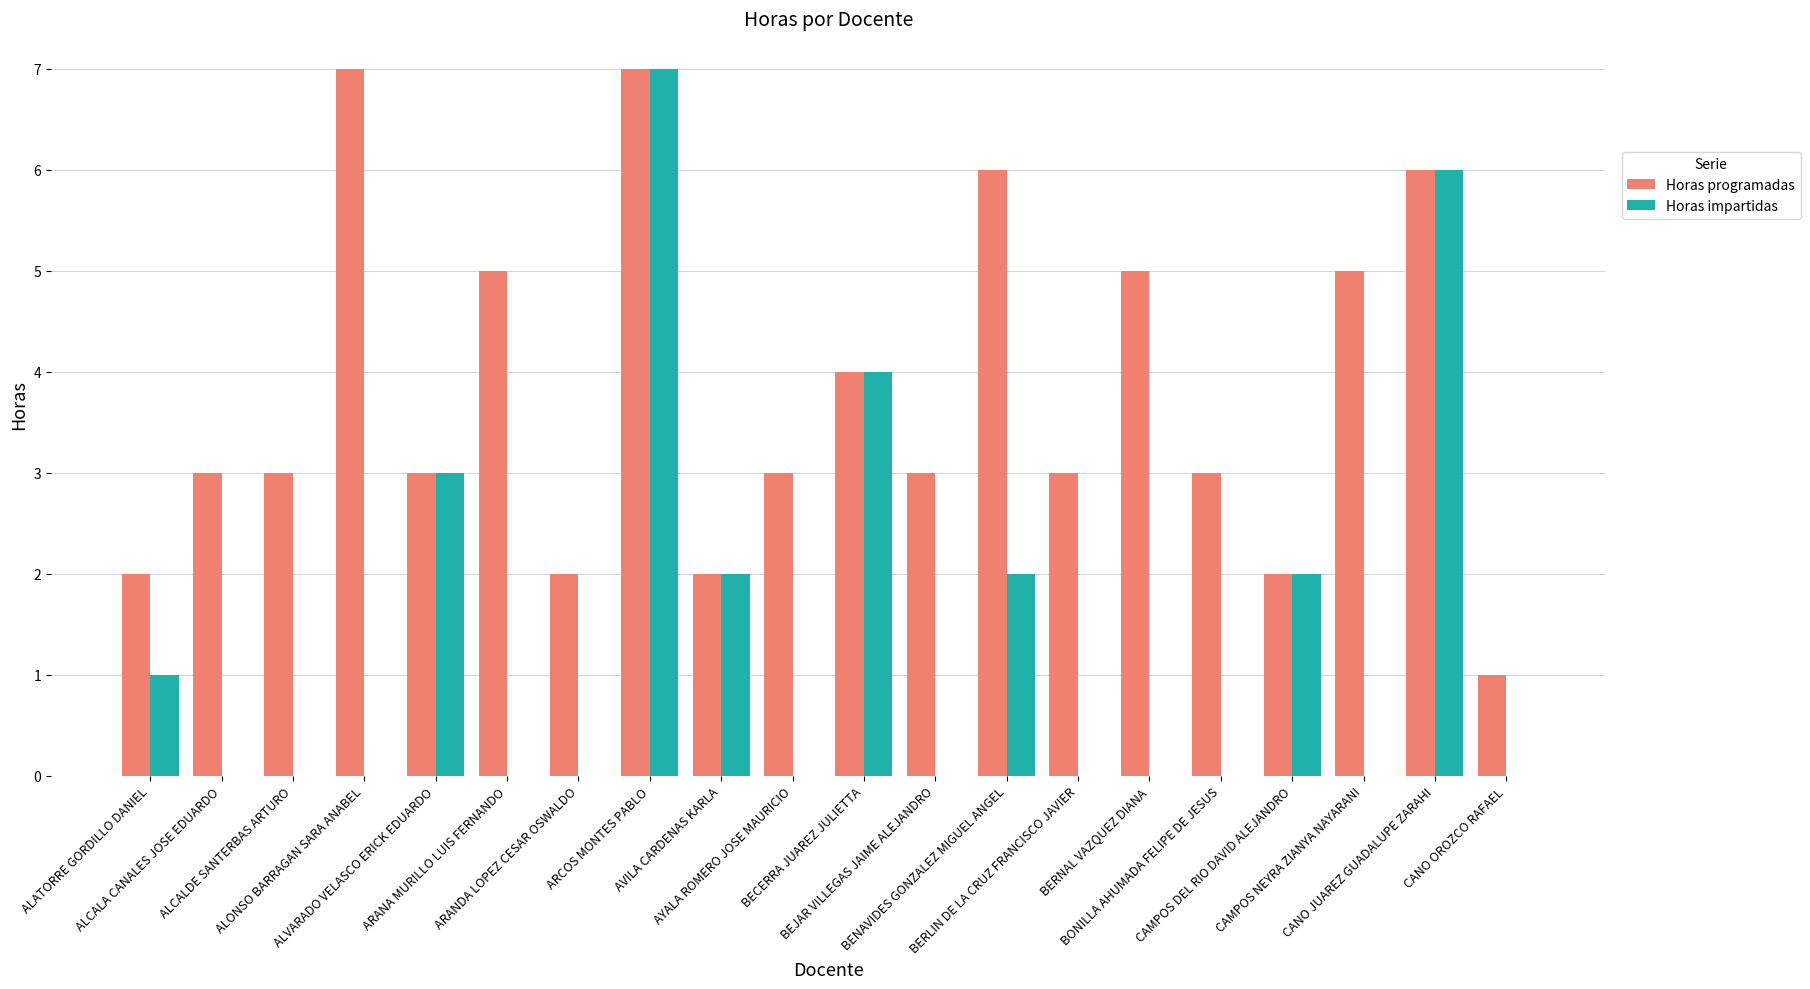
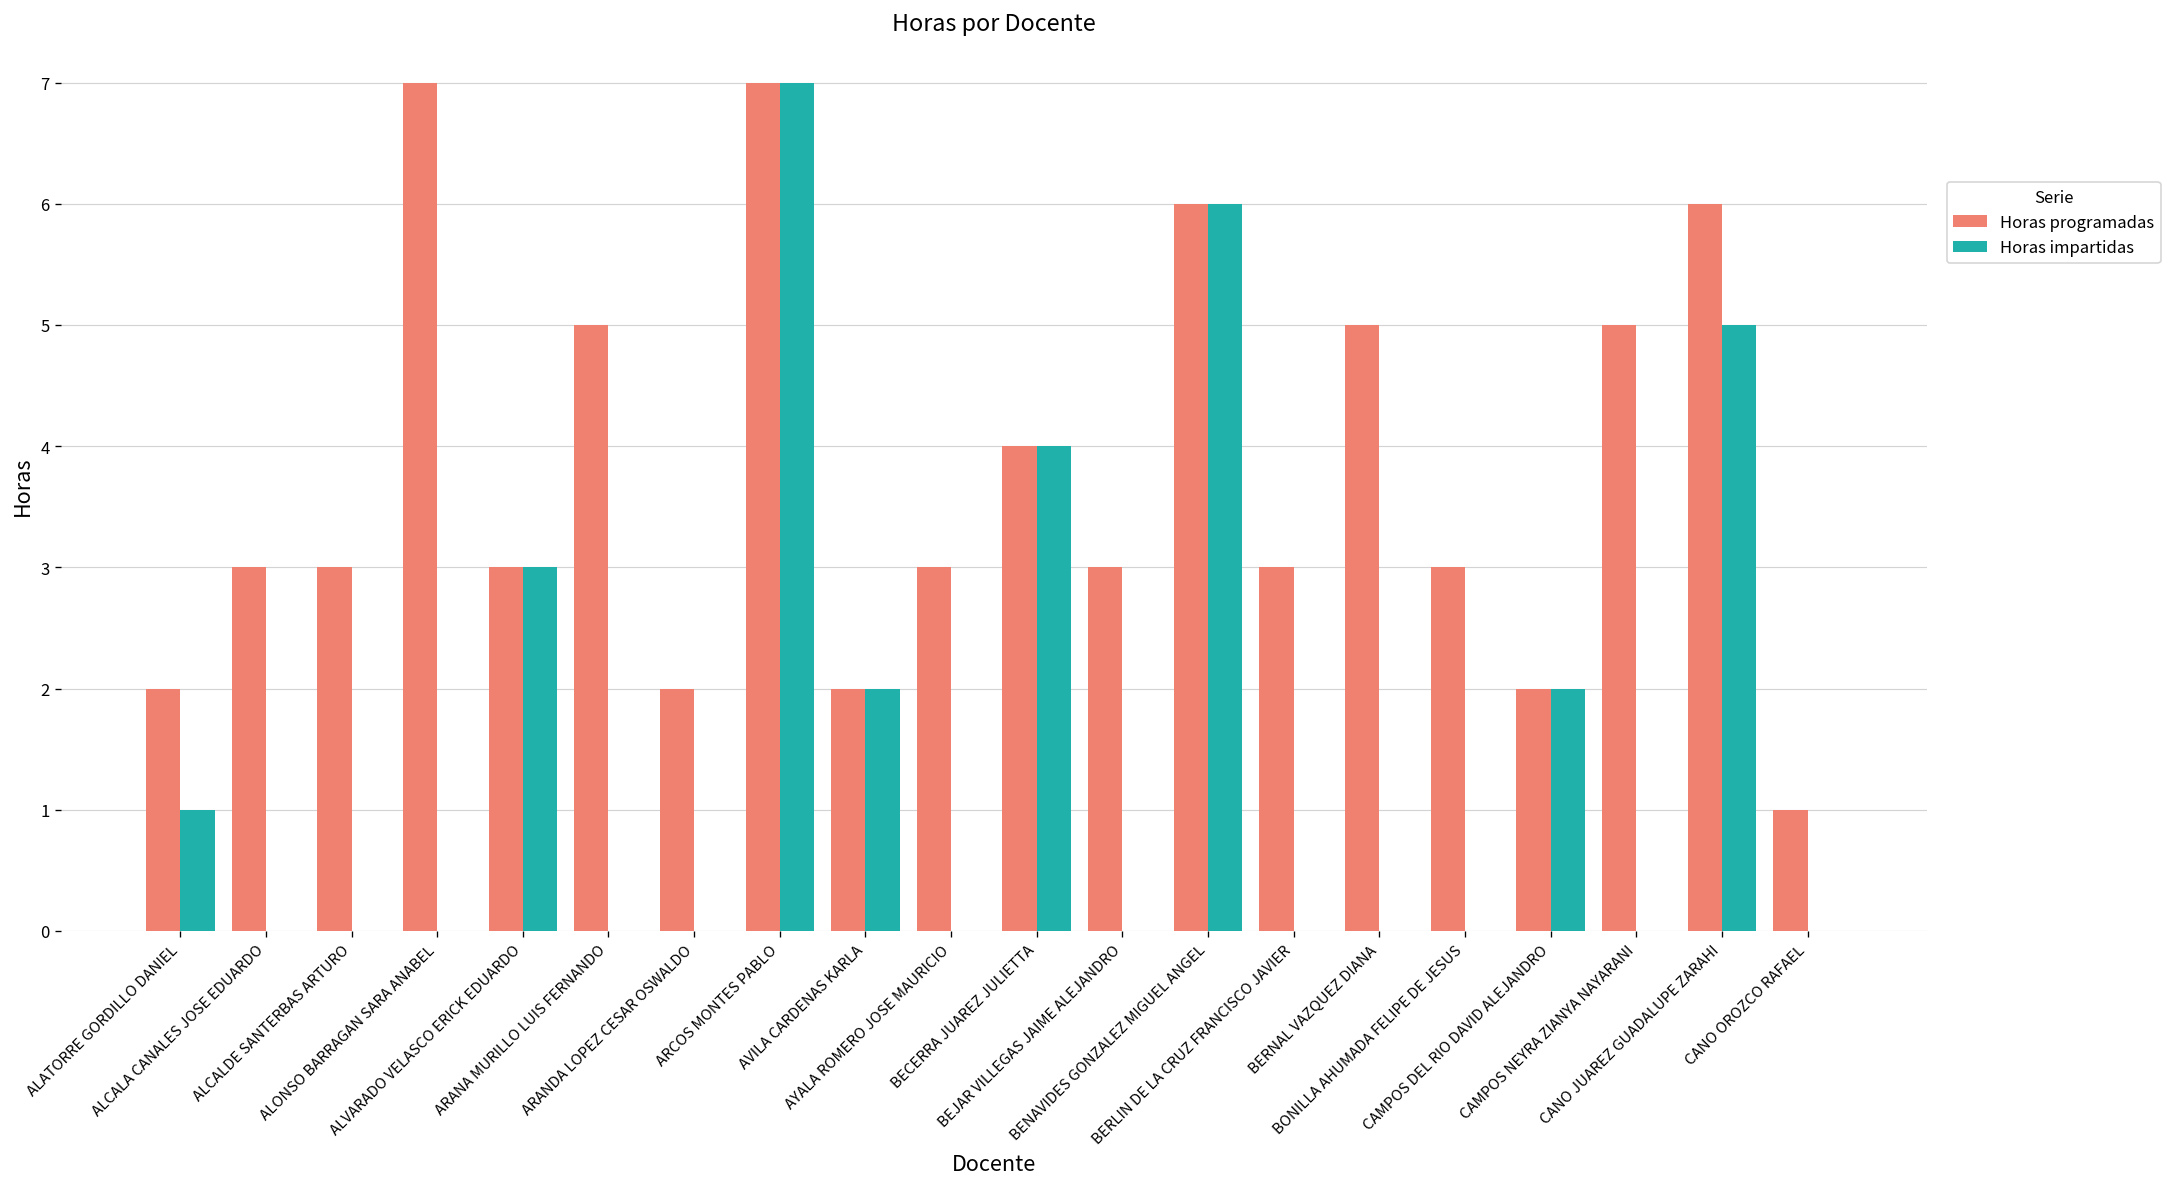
Horas impartidas, BENAVIDES GONZALEZ MIGUEL ANGEL: 2 -> 6
Horas impartidas, CANO JUAREZ GUADALUPE ZARAHI: 6 -> 5
